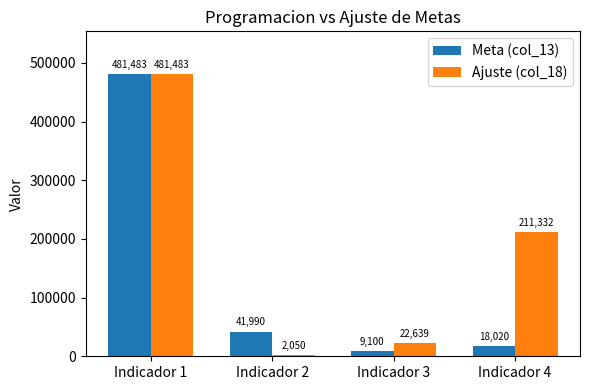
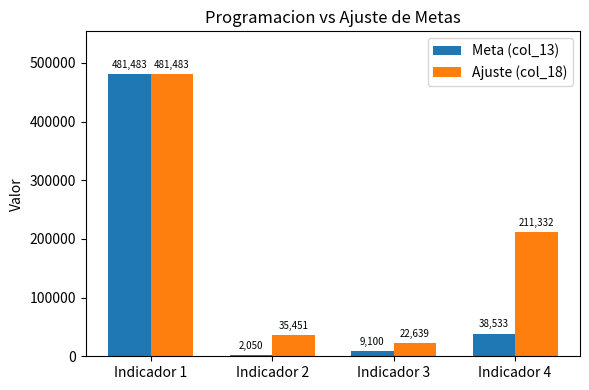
Meta (col_13), Indicador 2: 41,990 -> 2,050
Ajuste (col_18), Indicador 2: 2,050 -> 35,451
Meta (col_13), Indicador 4: 18,020 -> 38,533
